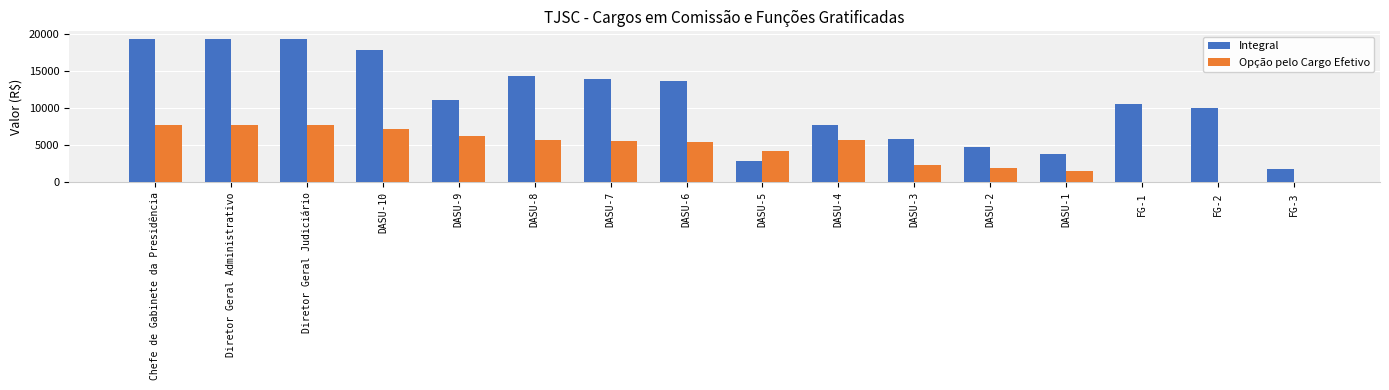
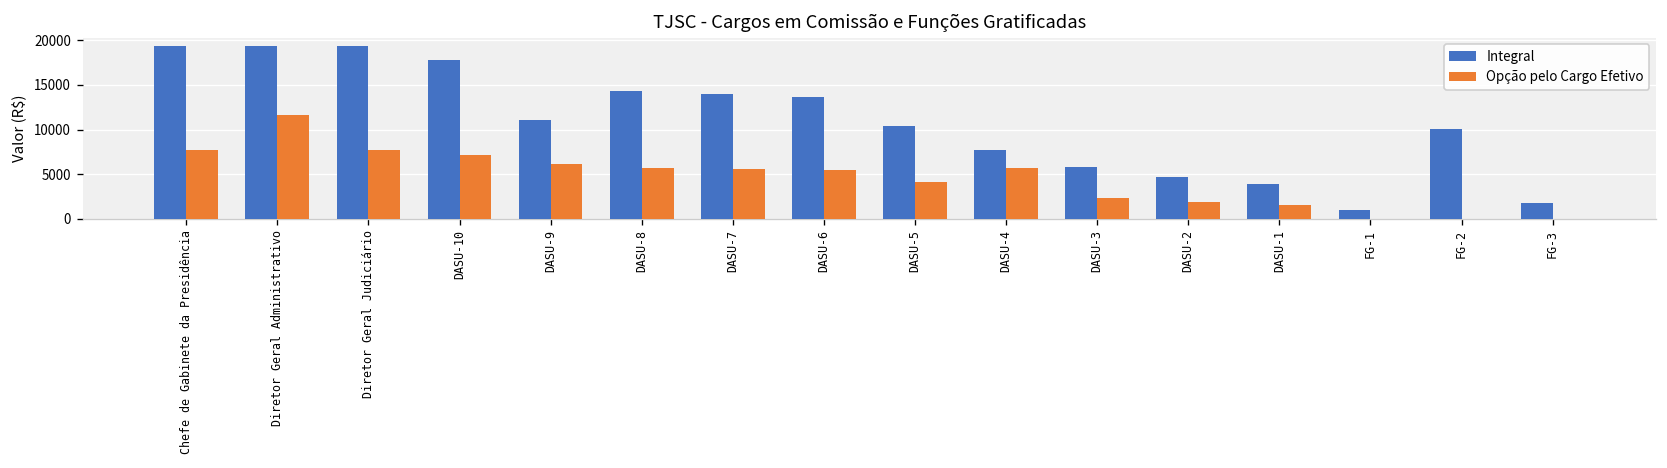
Opção pelo Cargo Efetivo, Diretor Geral Administrativo: 8000 -> 12000
Integral, DASU-5: 3000 -> 10000
Integral, FG-1: 11000 -> 1000
